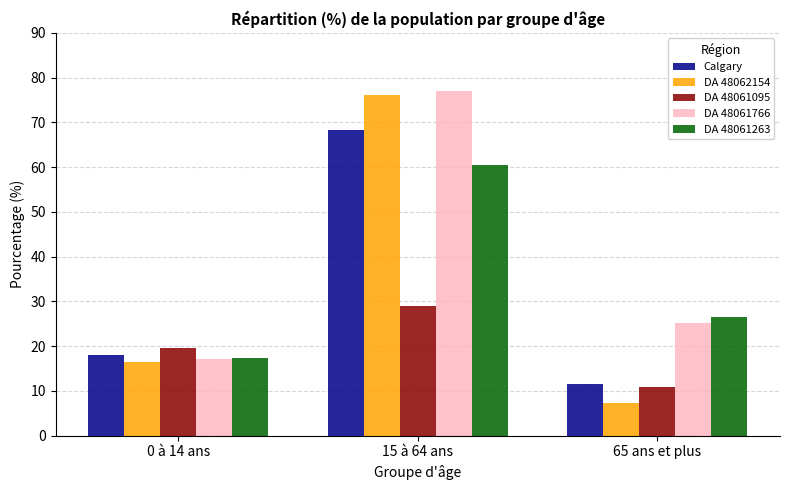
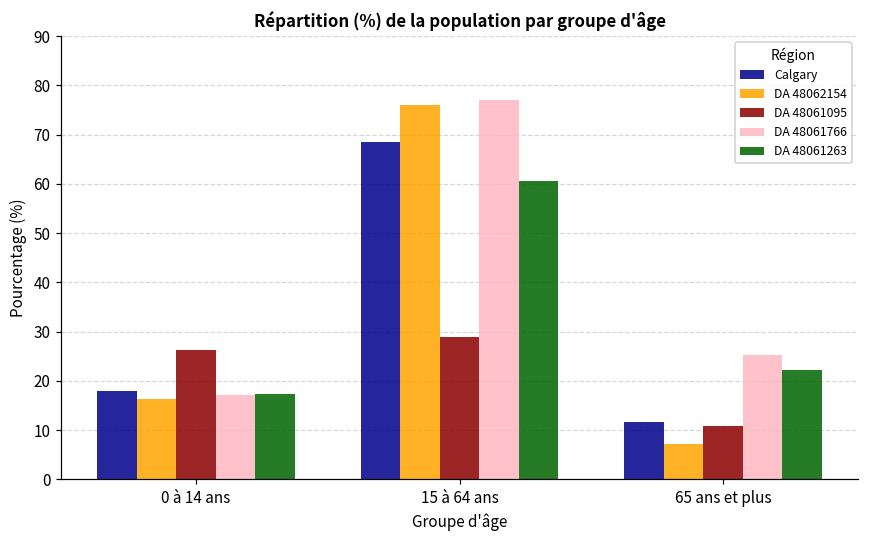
DA 48061095, 0 à 14 ans: 20 -> 26
DA 48061263, 65 ans et plus: 27 -> 22
